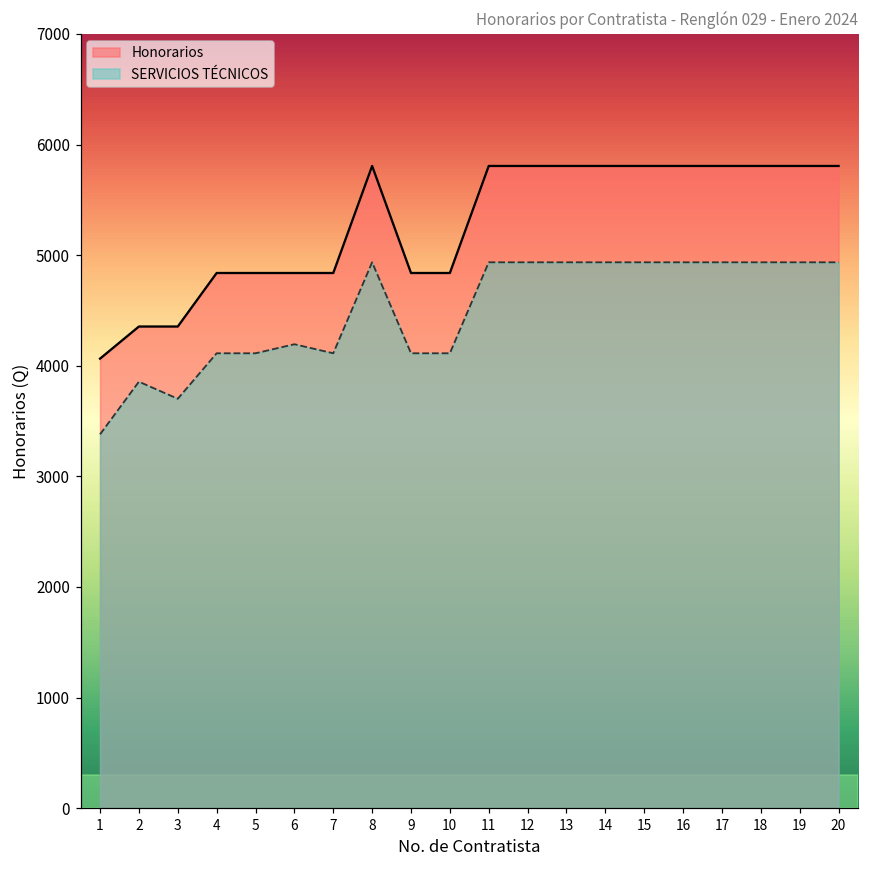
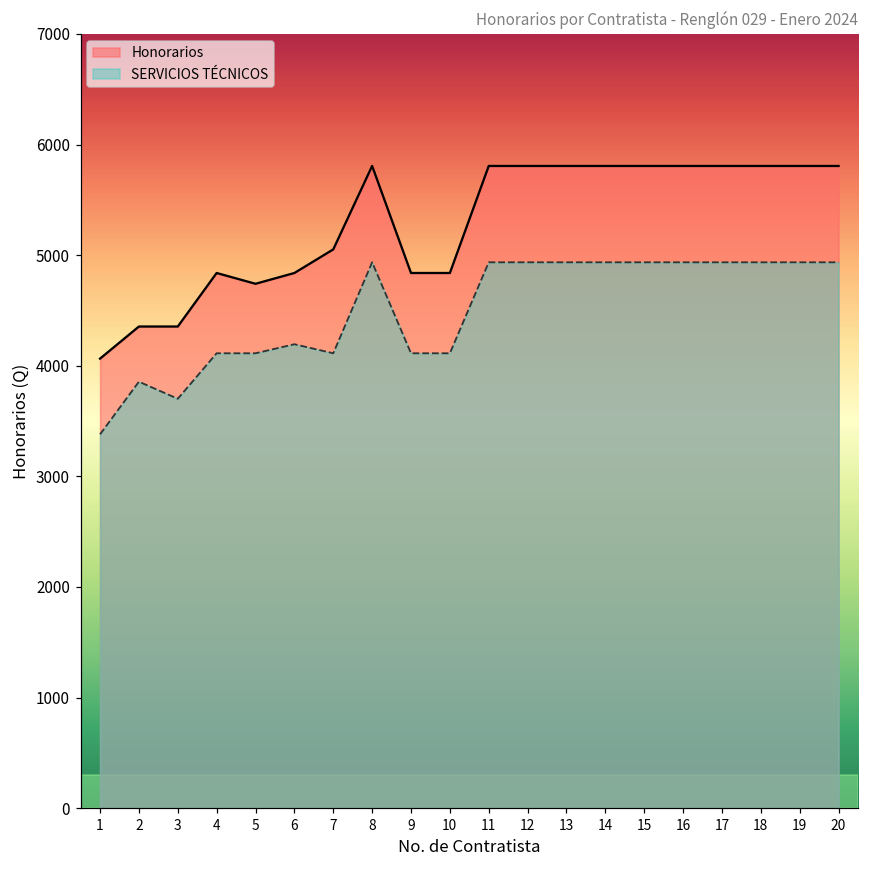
Honorarios, 5: 4840 -> 4740
Honorarios, 7: 4840 -> 5050
